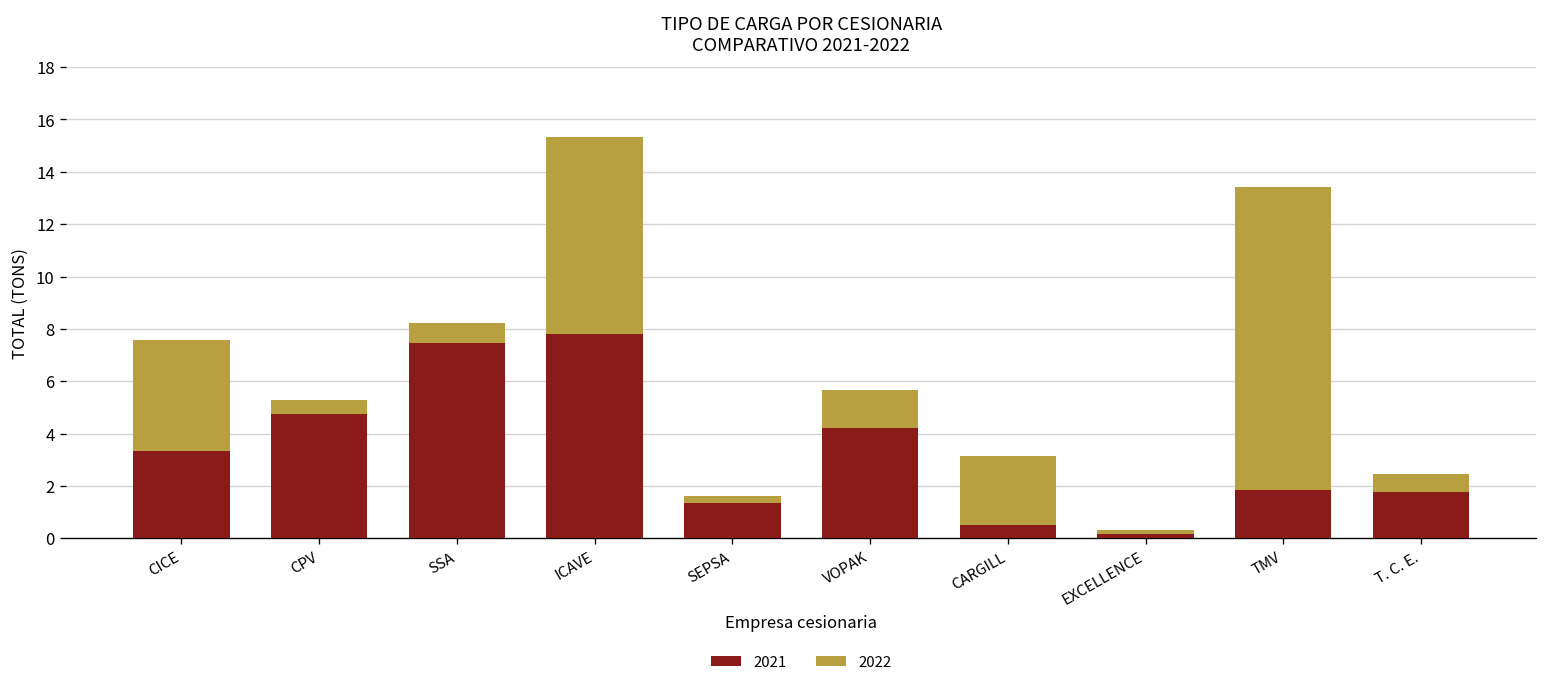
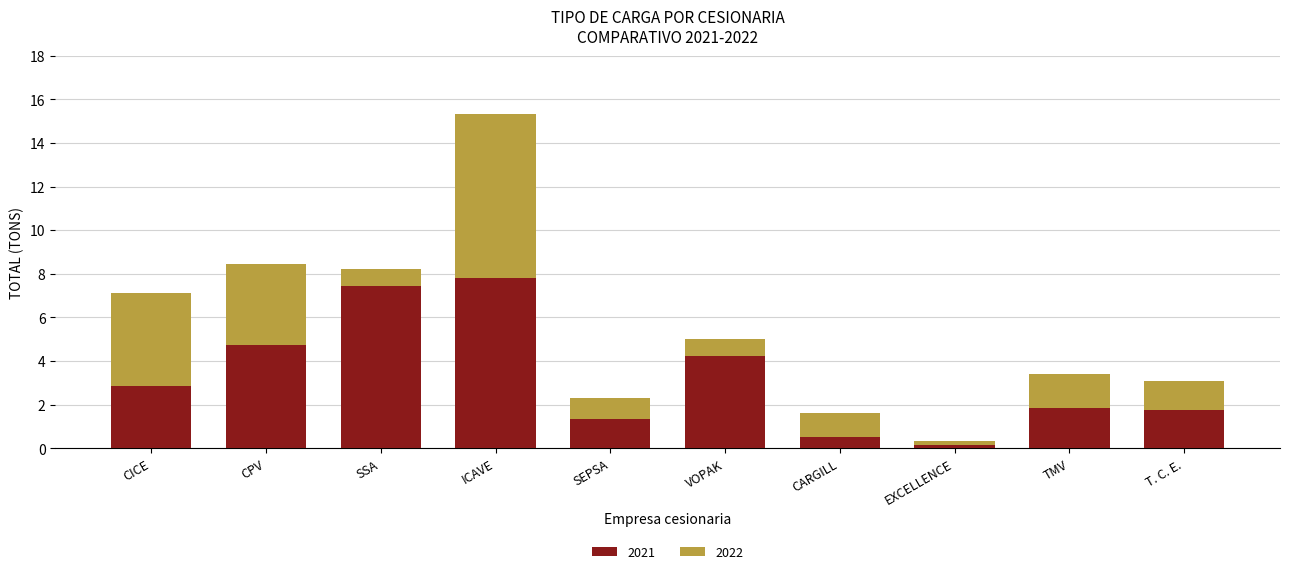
2021, CICE: 3.3 -> 2.9
2022, CPV: 0.5 -> 3.7
2022, SEPSA: 0.3 -> 1.0
2022, VOPAK: 1.4 -> 0.8
2022, CARGILL: 2.6 -> 1.1
2022, TMV: 11.6 -> 1.6
2022, T. C. E.: 0.7 -> 1.3
